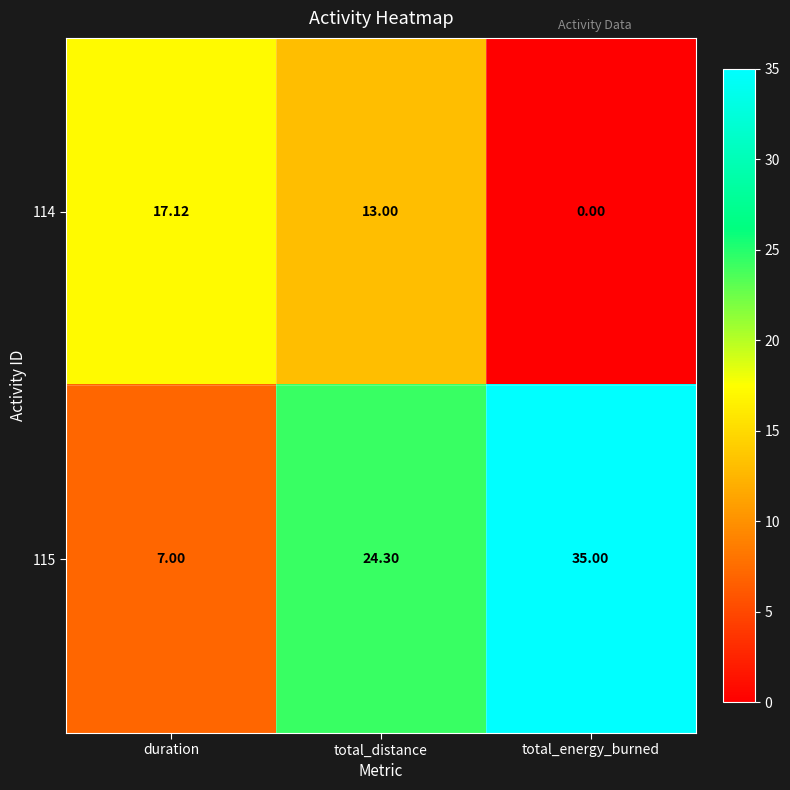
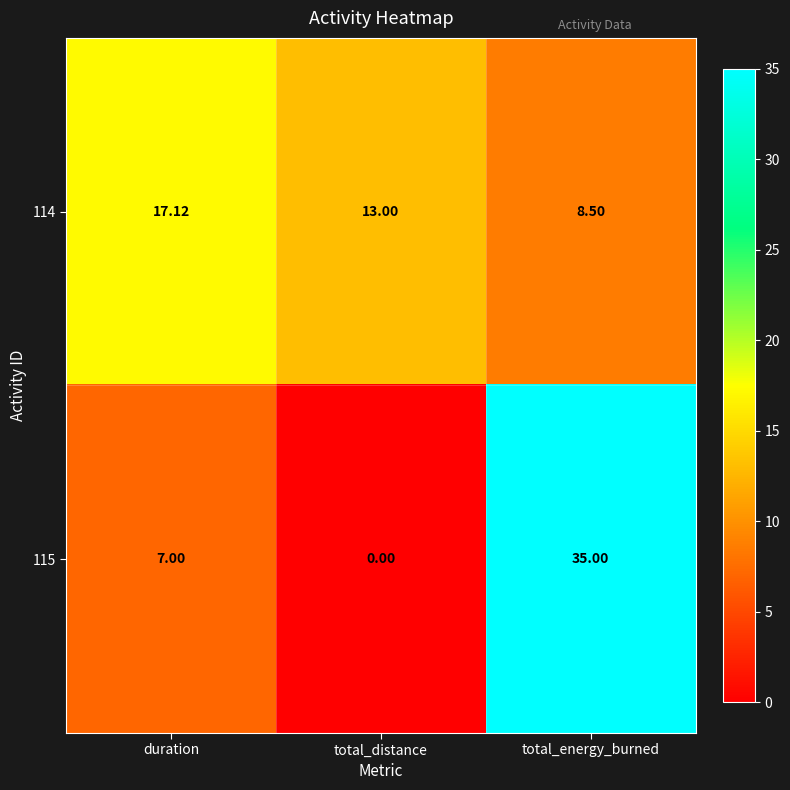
114, total_energy_burned: 0.00 -> 8.50
115, total_distance: 24.30 -> 0.00
